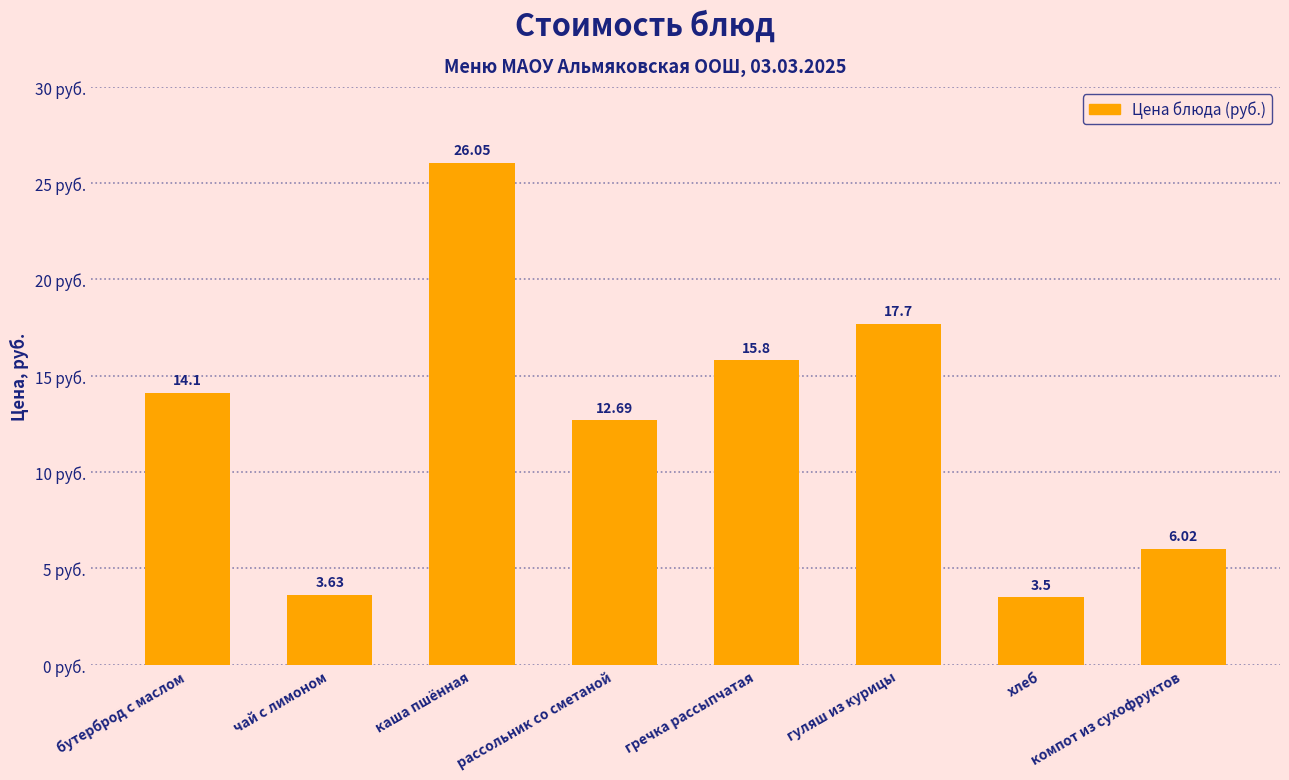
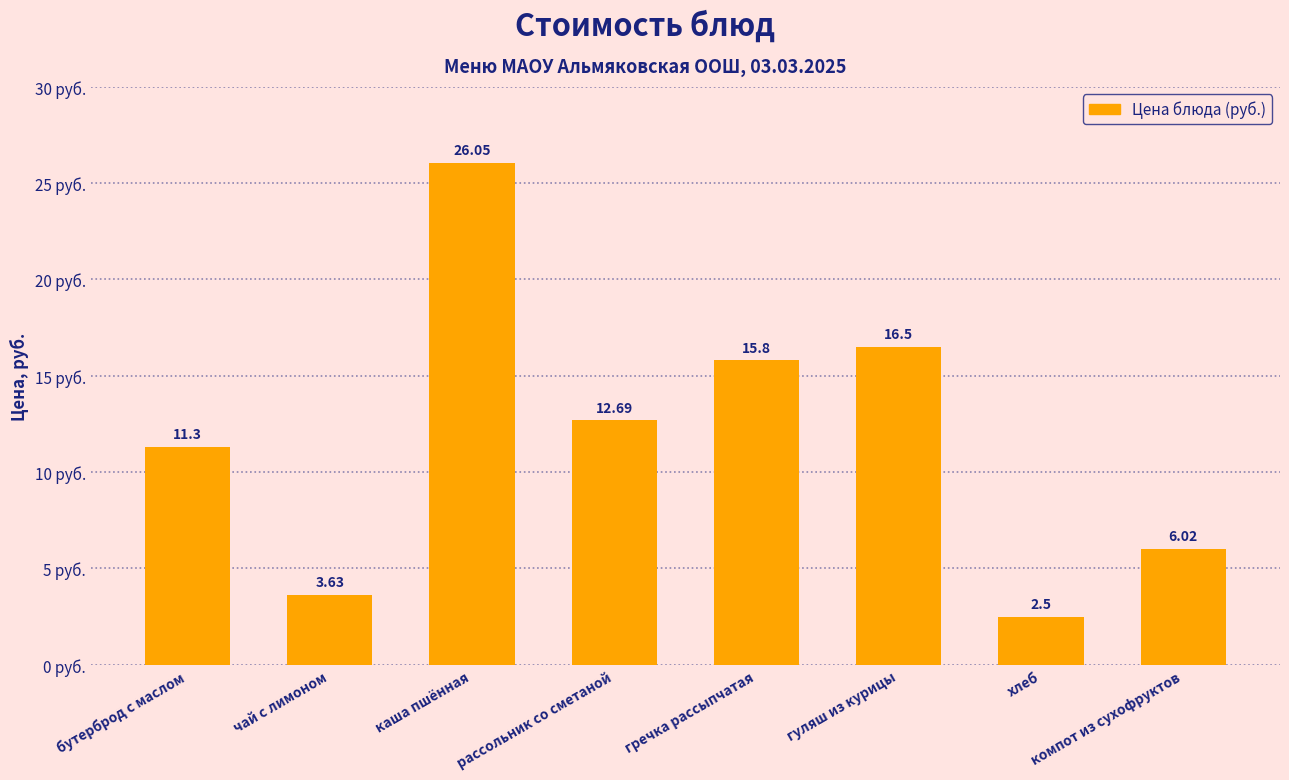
бутерброд с маслом: 14.1 -> 11.3
гуляш из курицы: 17.7 -> 16.5
хлеб: 3.5 -> 2.5
